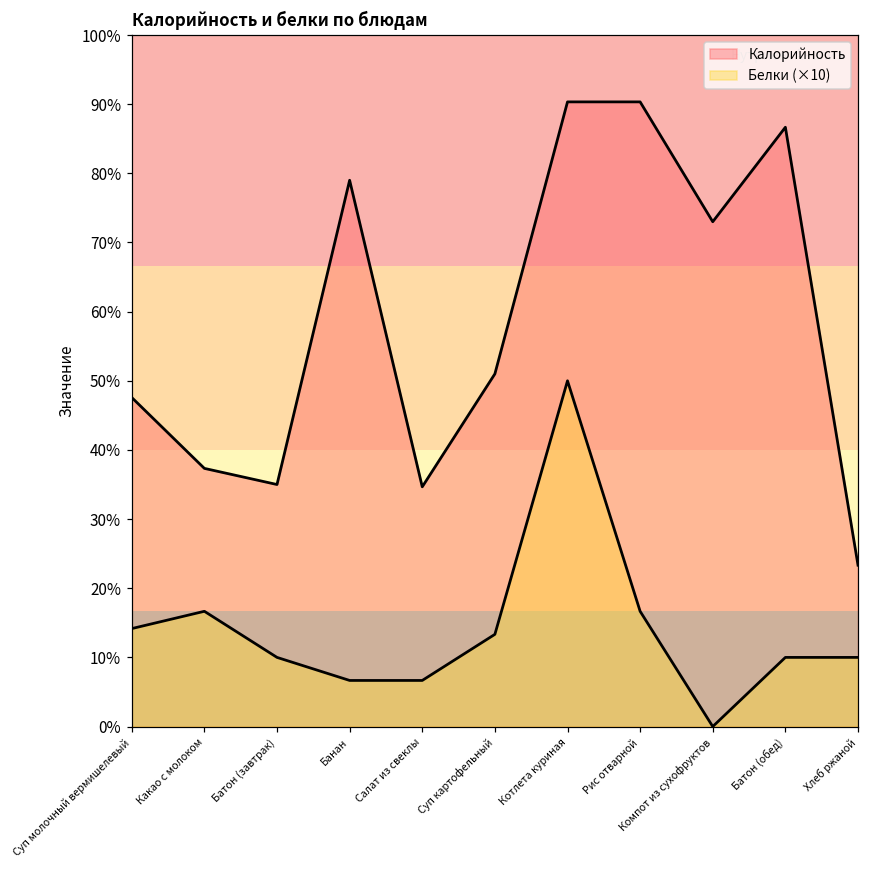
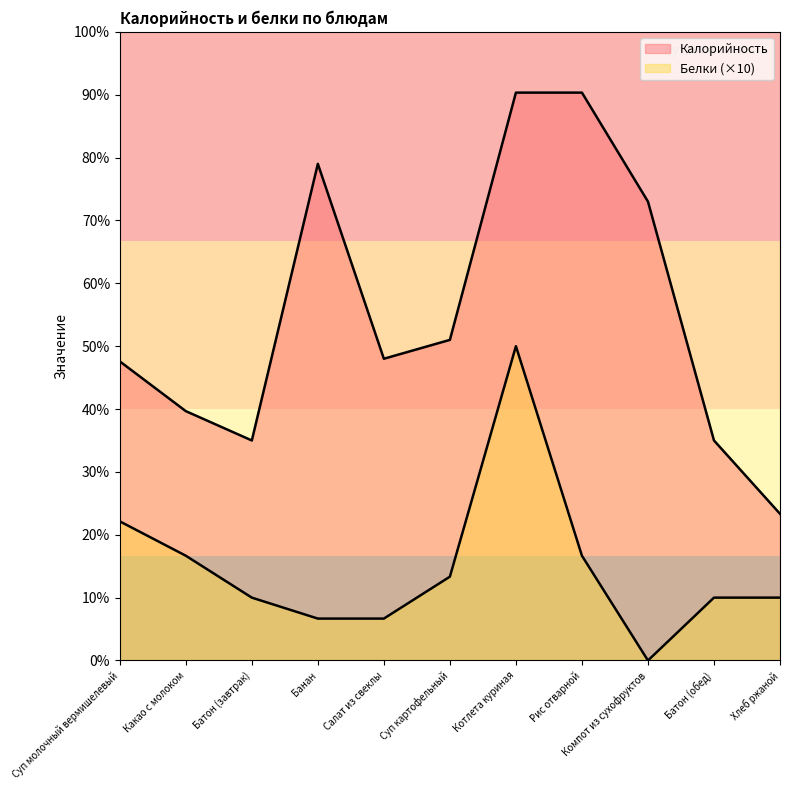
Белки (×10), Суп молочный вермишелевый: 14% -> 22%
Калорийность, Какао с молоком: 37% -> 40%
Калорийность, Салат из свеклы: 35% -> 48%
Калорийность, Батон (обед): 87% -> 35%
